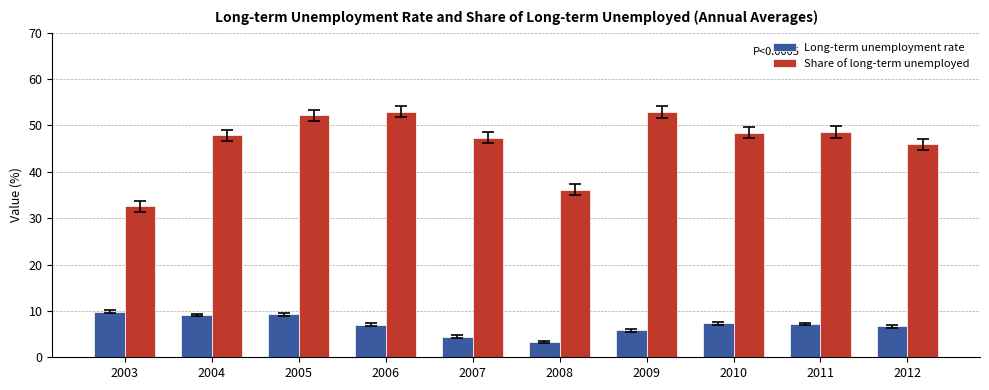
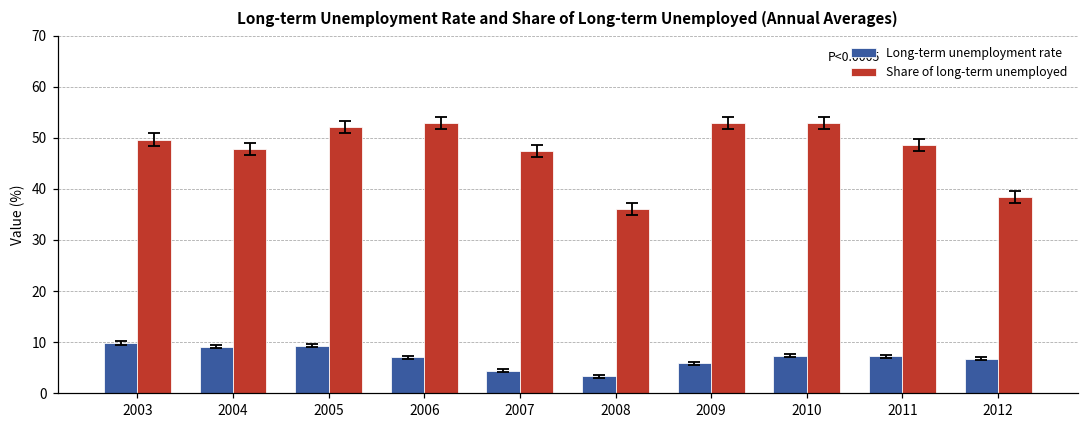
Share of long-term unemployed, 2003: 33 -> 50
Share of long-term unemployed, 2010: 48 -> 53
Share of long-term unemployed, 2012: 46 -> 39
